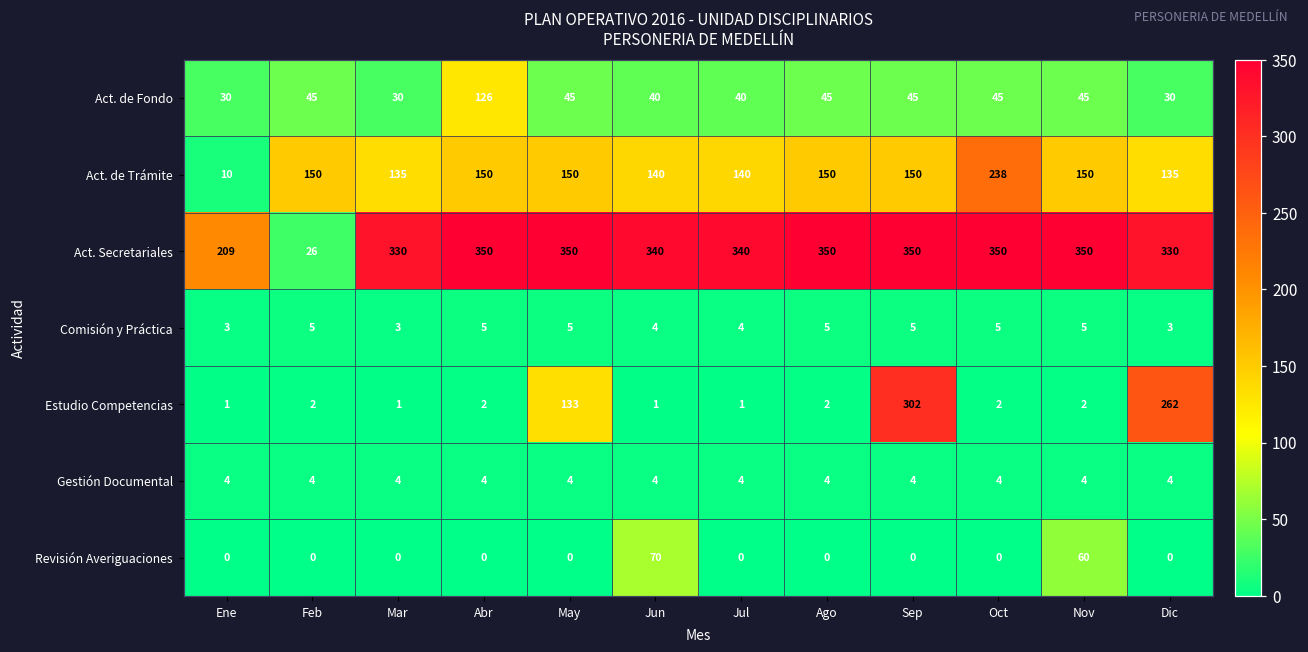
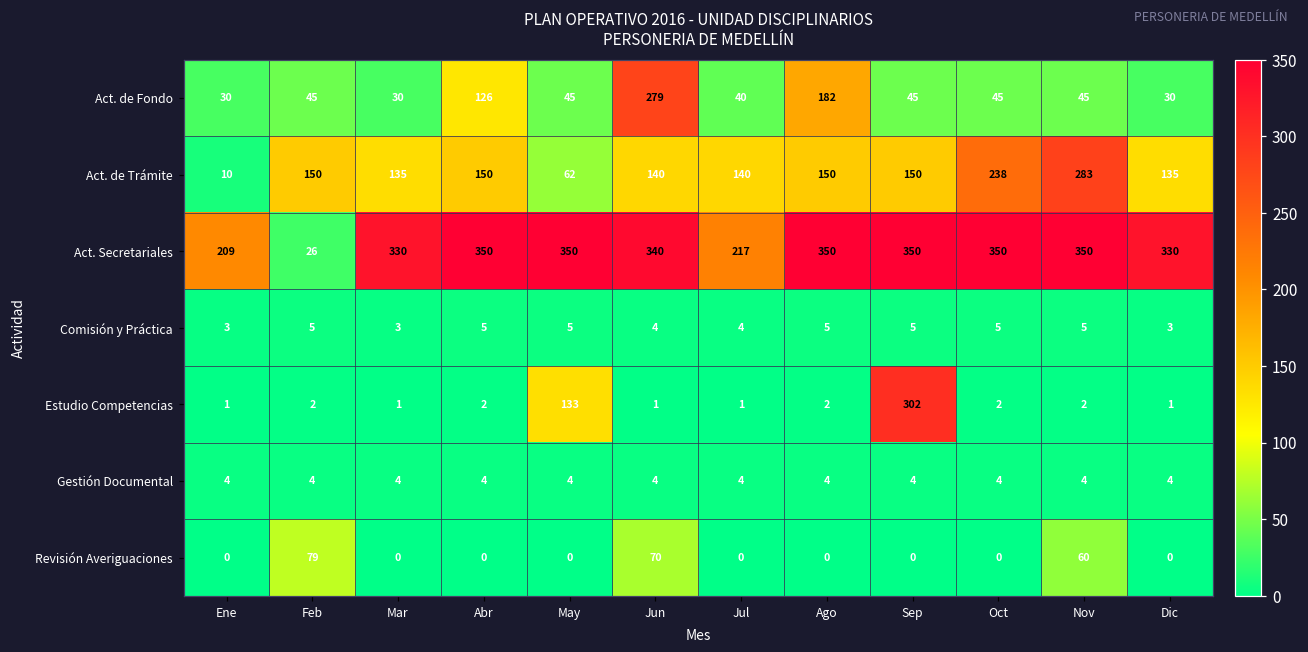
Act. de Fondo, Jun: 40 -> 279
Act. de Fondo, Ago: 45 -> 182
Act. de Trámite, May: 150 -> 62
Act. de Trámite, Nov: 150 -> 283
Act. Secretariales, Jul: 340 -> 217
Estudio Competencias, Dic: 262 -> 1
Revisión Averiguaciones, Feb: 0 -> 79
